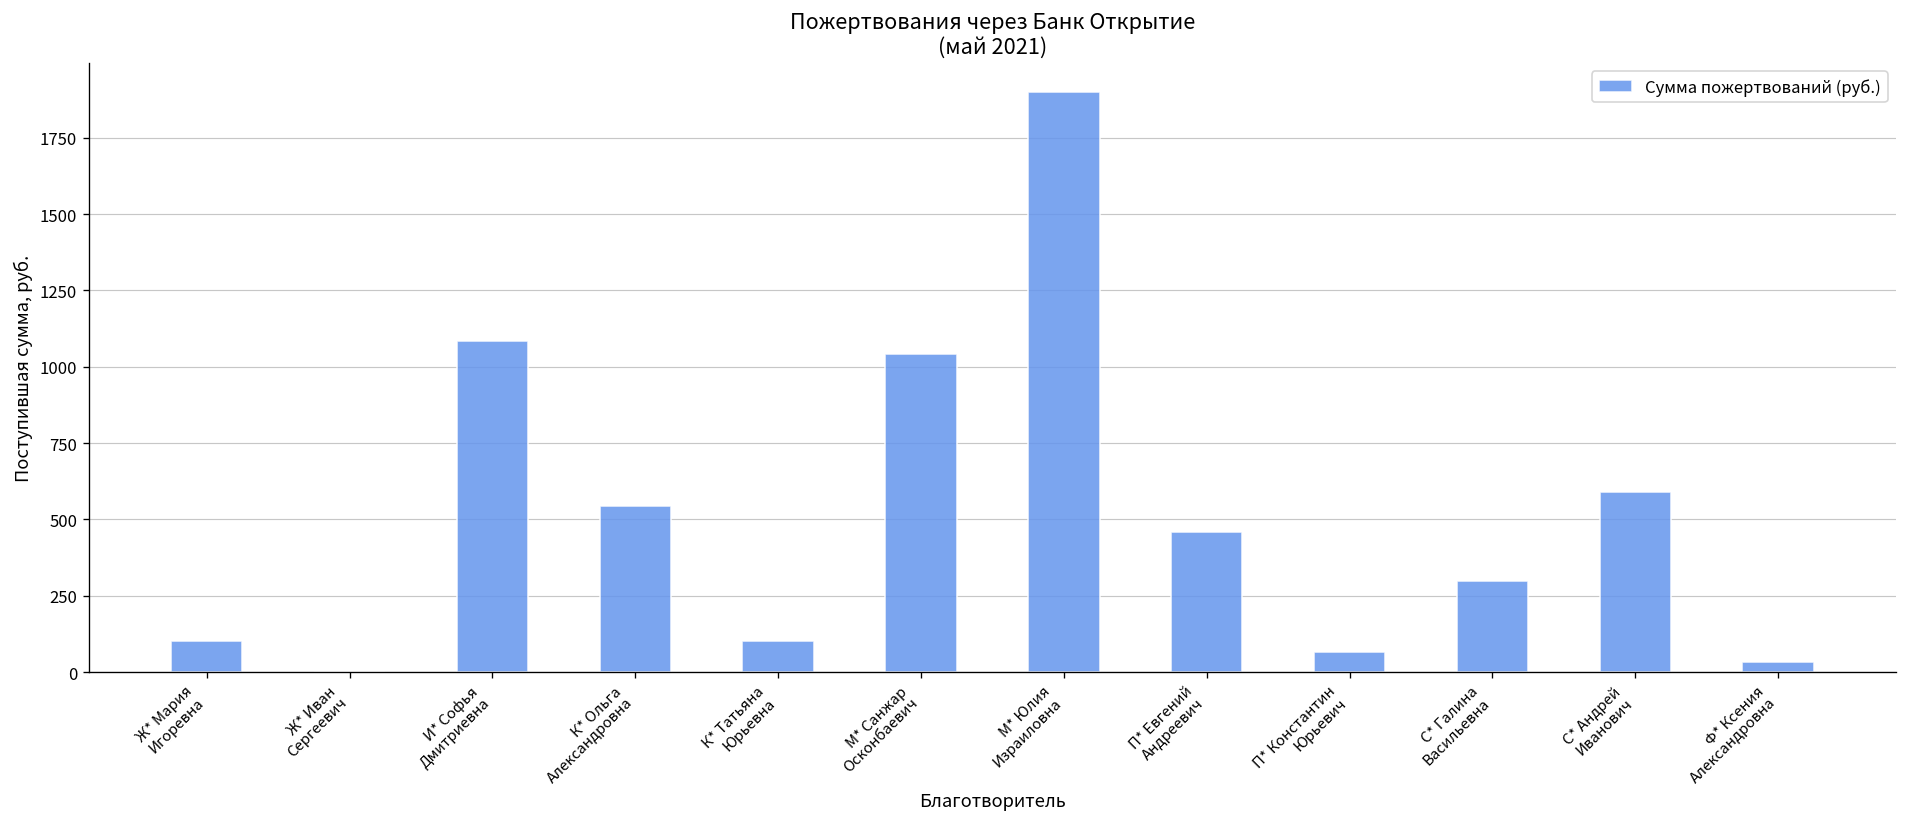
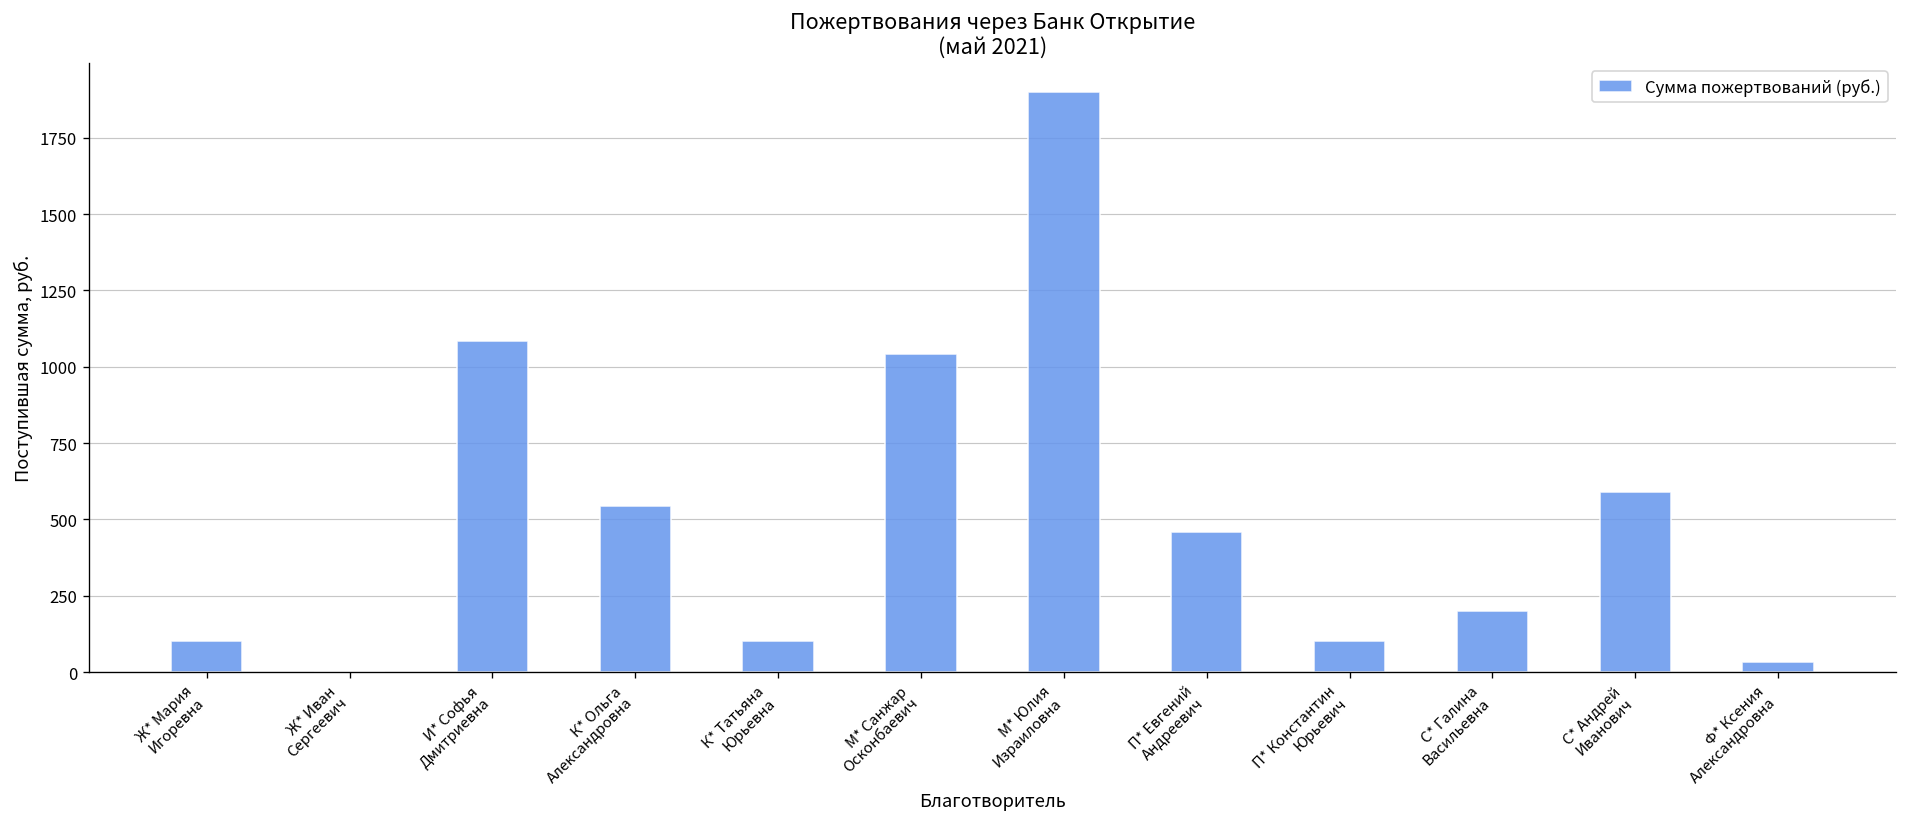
П* Константин Юрьевич: 70 -> 100
С* Галина Васильевна: 300 -> 200
